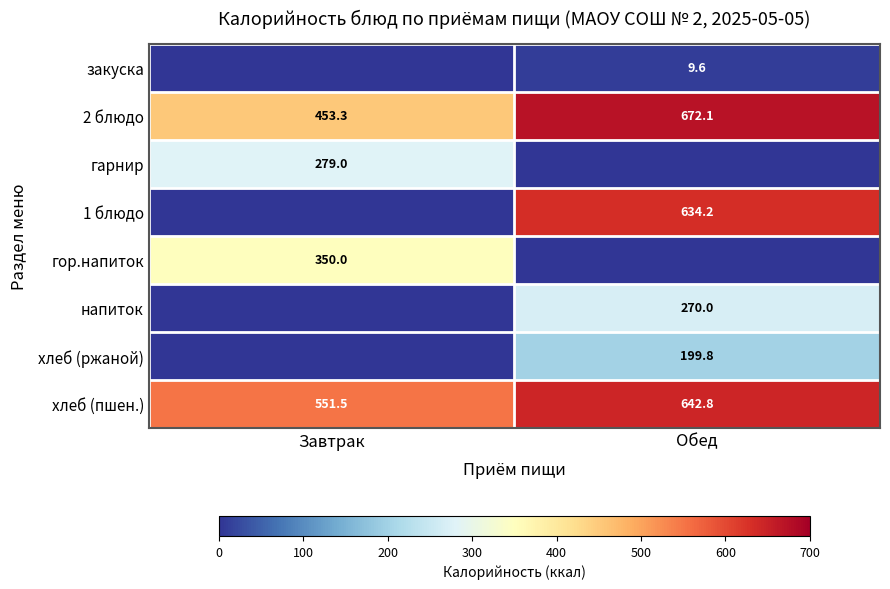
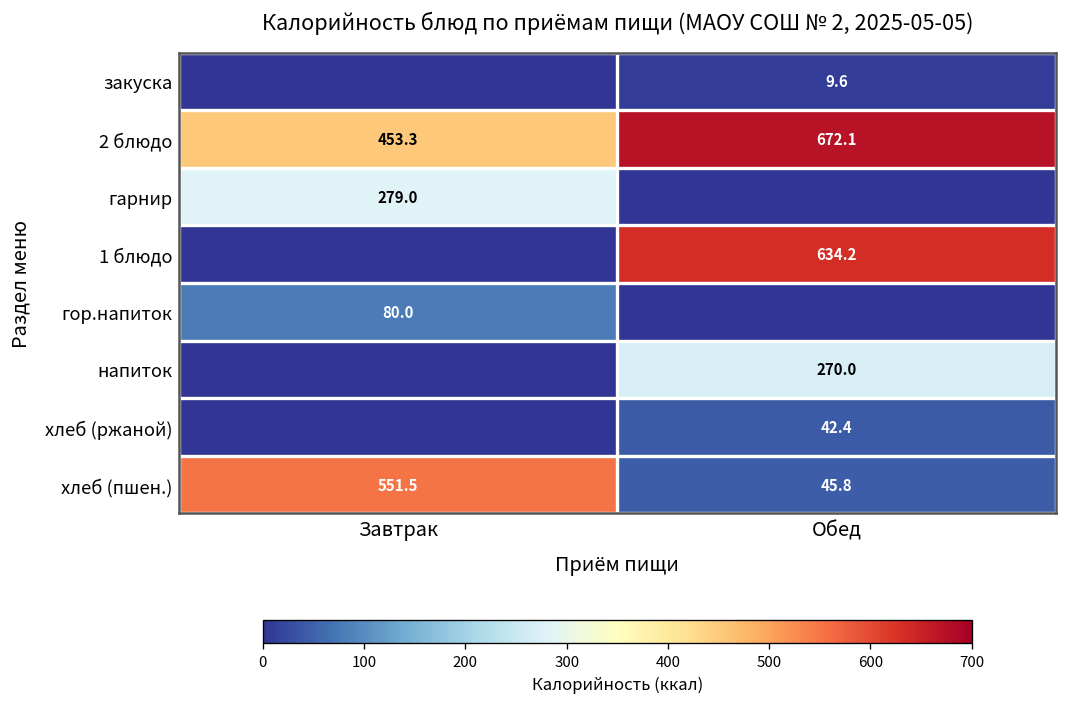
гор.напиток, Завтрак: 350.0 -> 80.0
хлеб (ржаной), Обед: 199.8 -> 42.4
хлеб (пшен.), Обед: 642.8 -> 45.8
